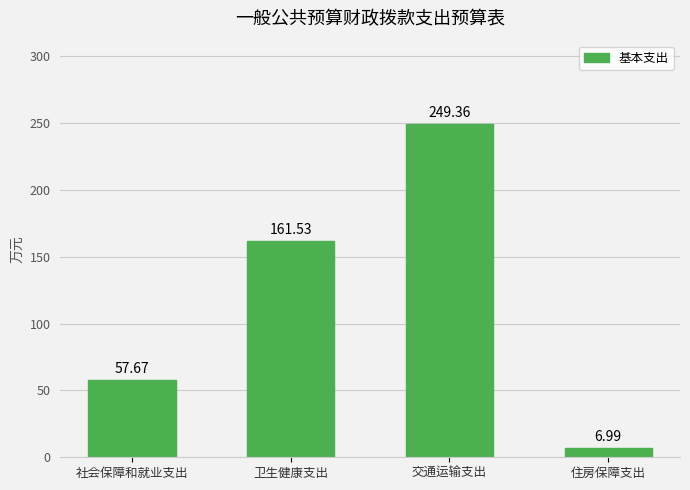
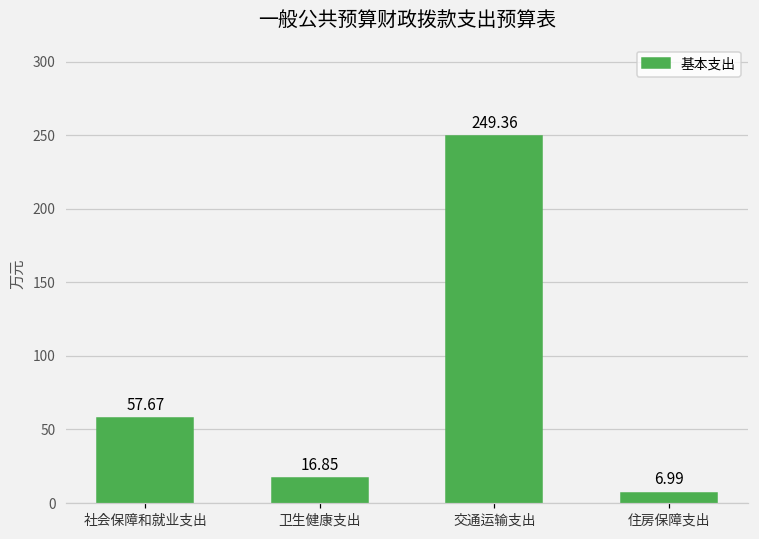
卫生健康支出: 161.53 -> 16.85
